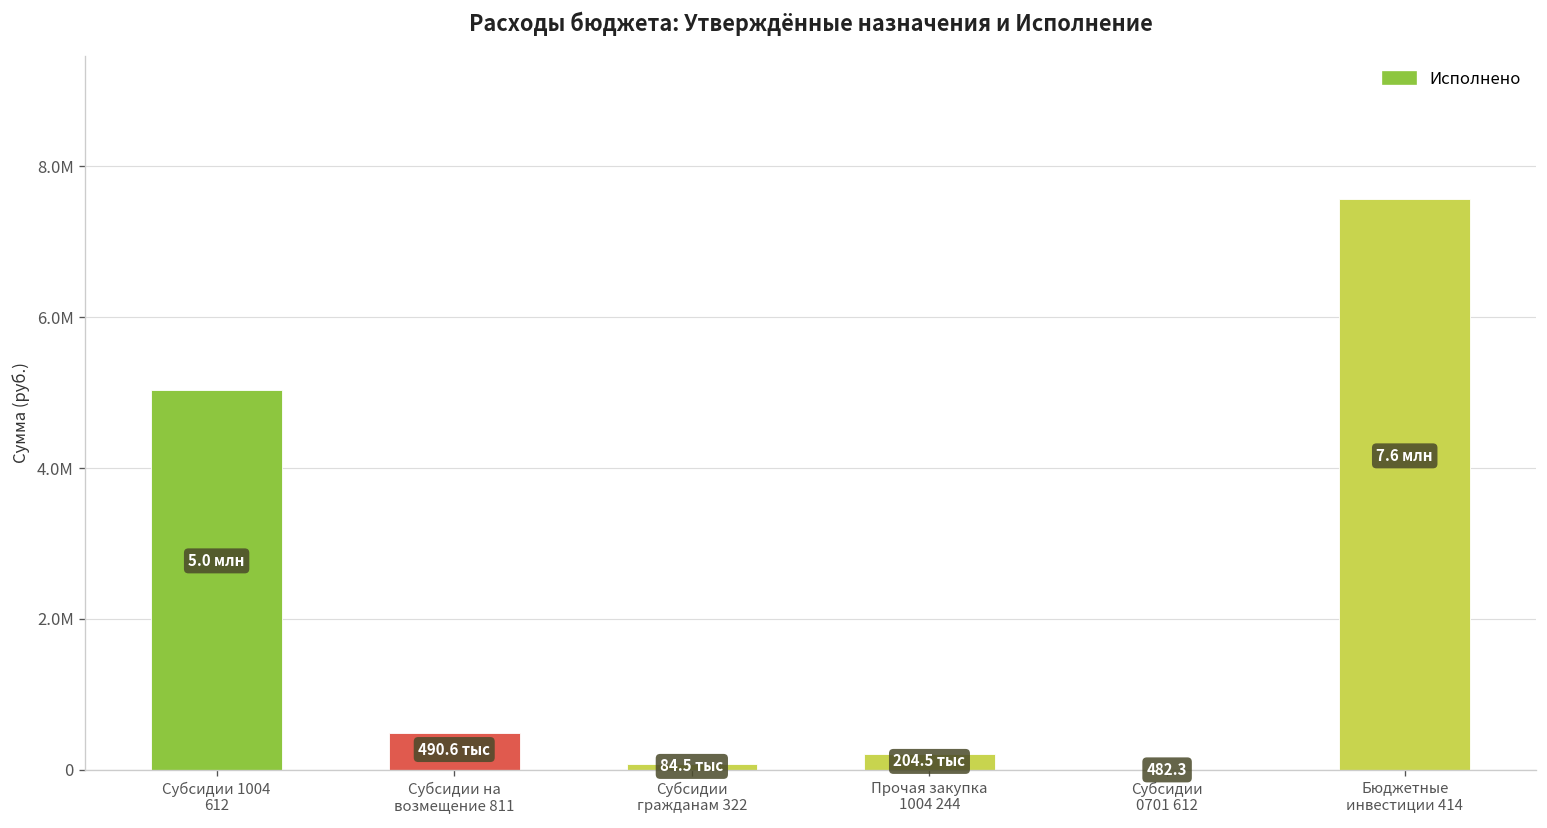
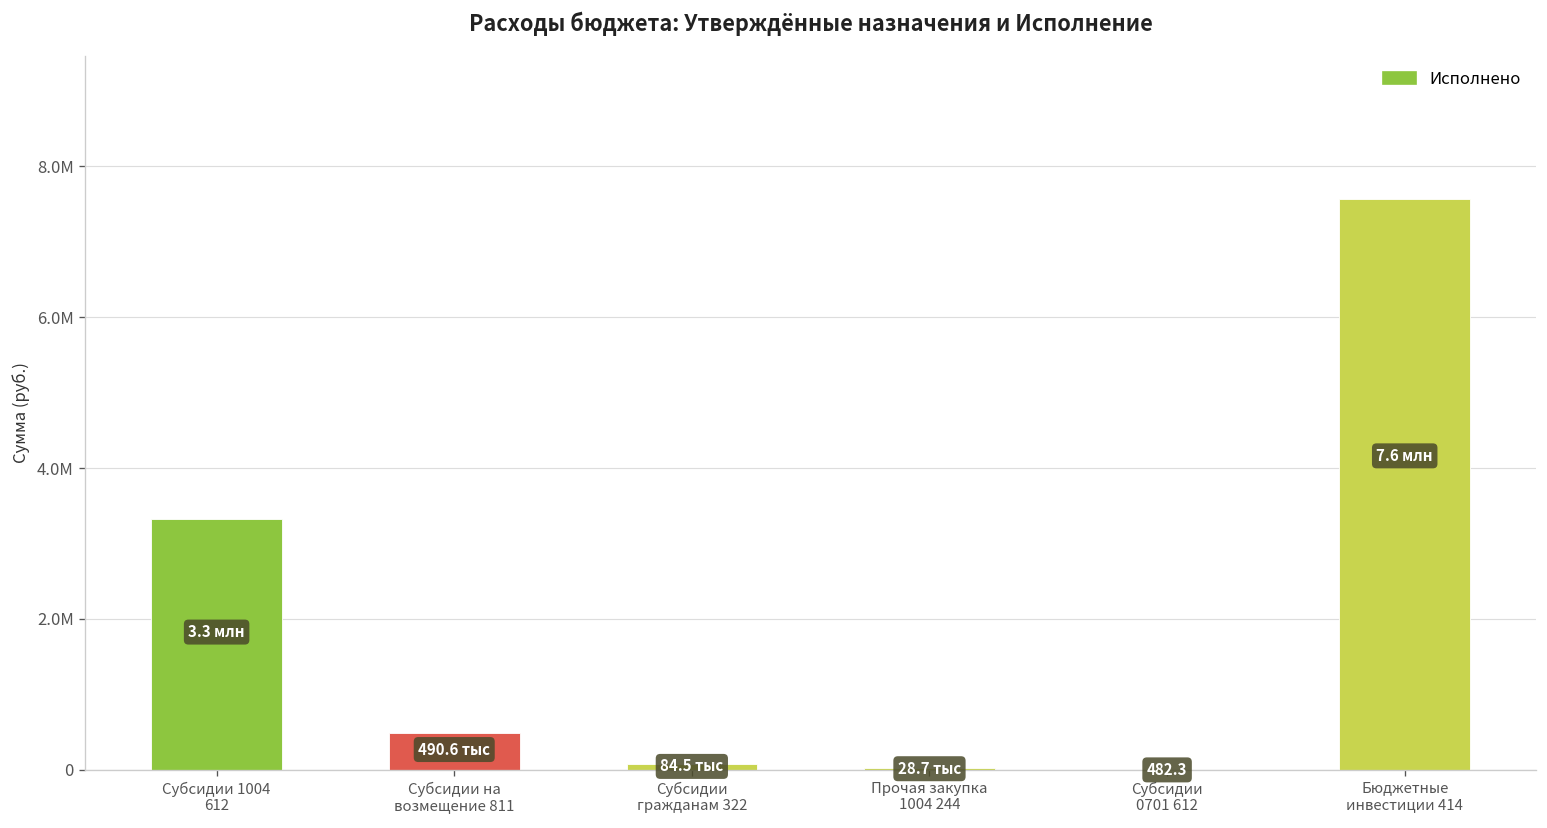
Субсидии 1004 612: 5.0 -> 3.3
Прочая закупка 1004 244: 204.5 -> 28.7
